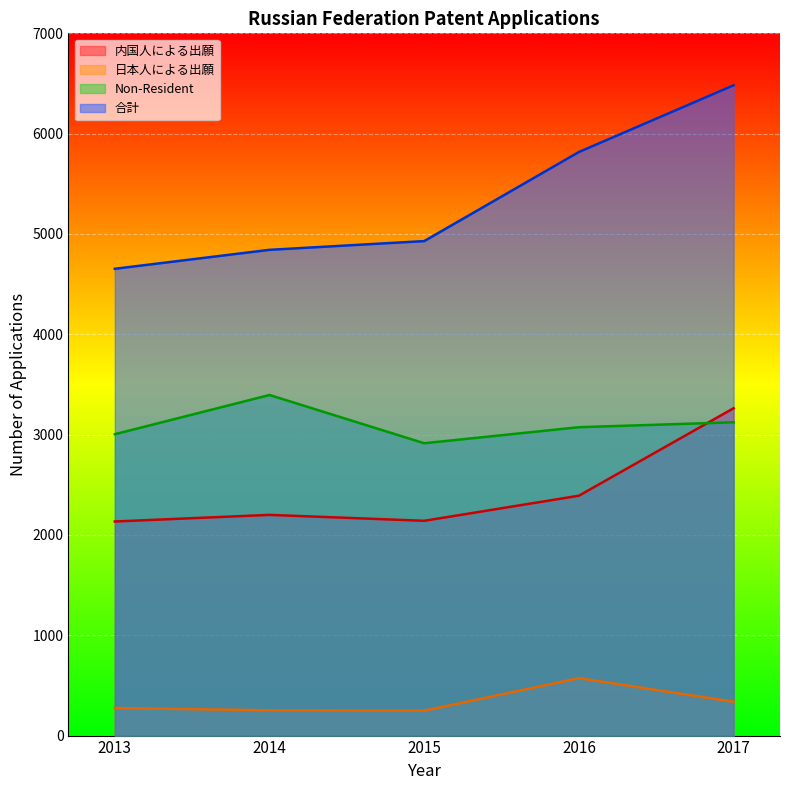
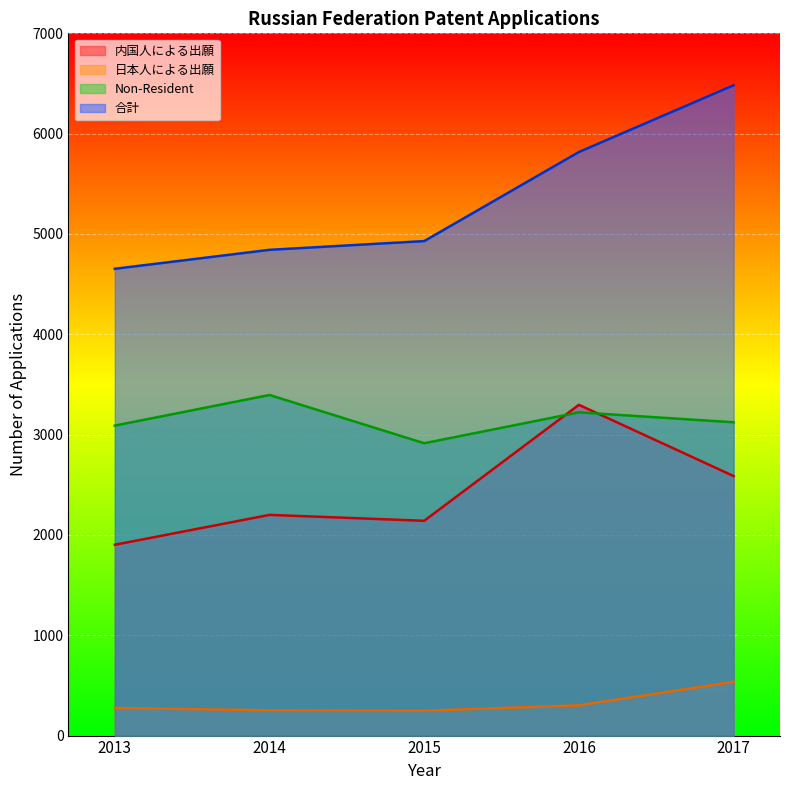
内国人による出願, 2013: 2130 -> 1900
Non-Resident, 2013: 3000 -> 3090
内国人による出願, 2016: 2390 -> 3300
日本人による出願, 2016: 570 -> 300
Non-Resident, 2016: 3070 -> 3220
内国人による出願, 2017: 3260 -> 2590
日本人による出願, 2017: 340 -> 540
